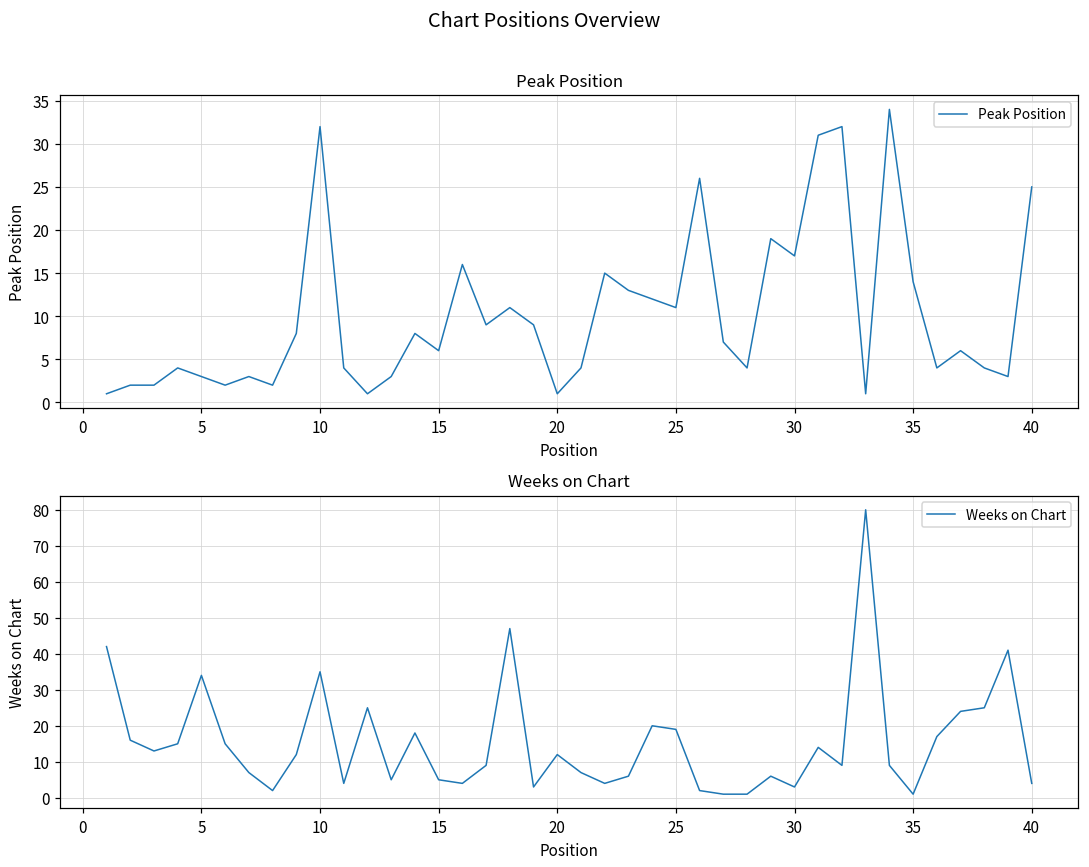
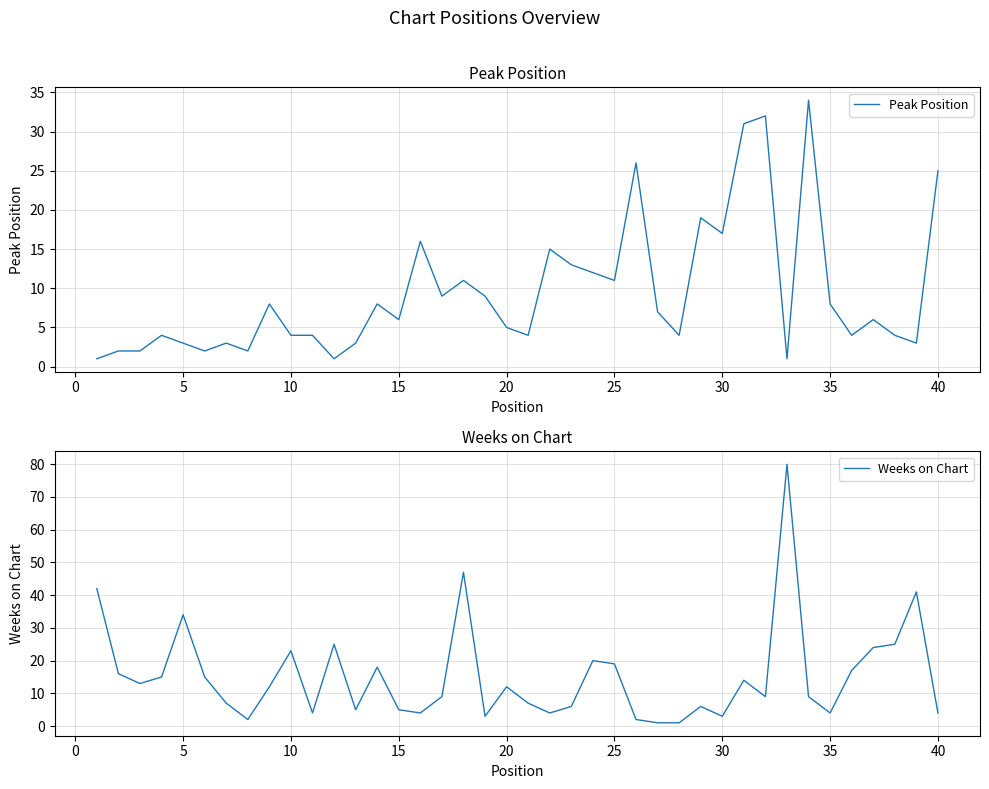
Peak Position, 10: 32 -> 4
Peak Position, 20: 1 -> 5
Peak Position, 35: 14 -> 8
Weeks on Chart, 10: 35 -> 23
Weeks on Chart, 35: 1 -> 4
